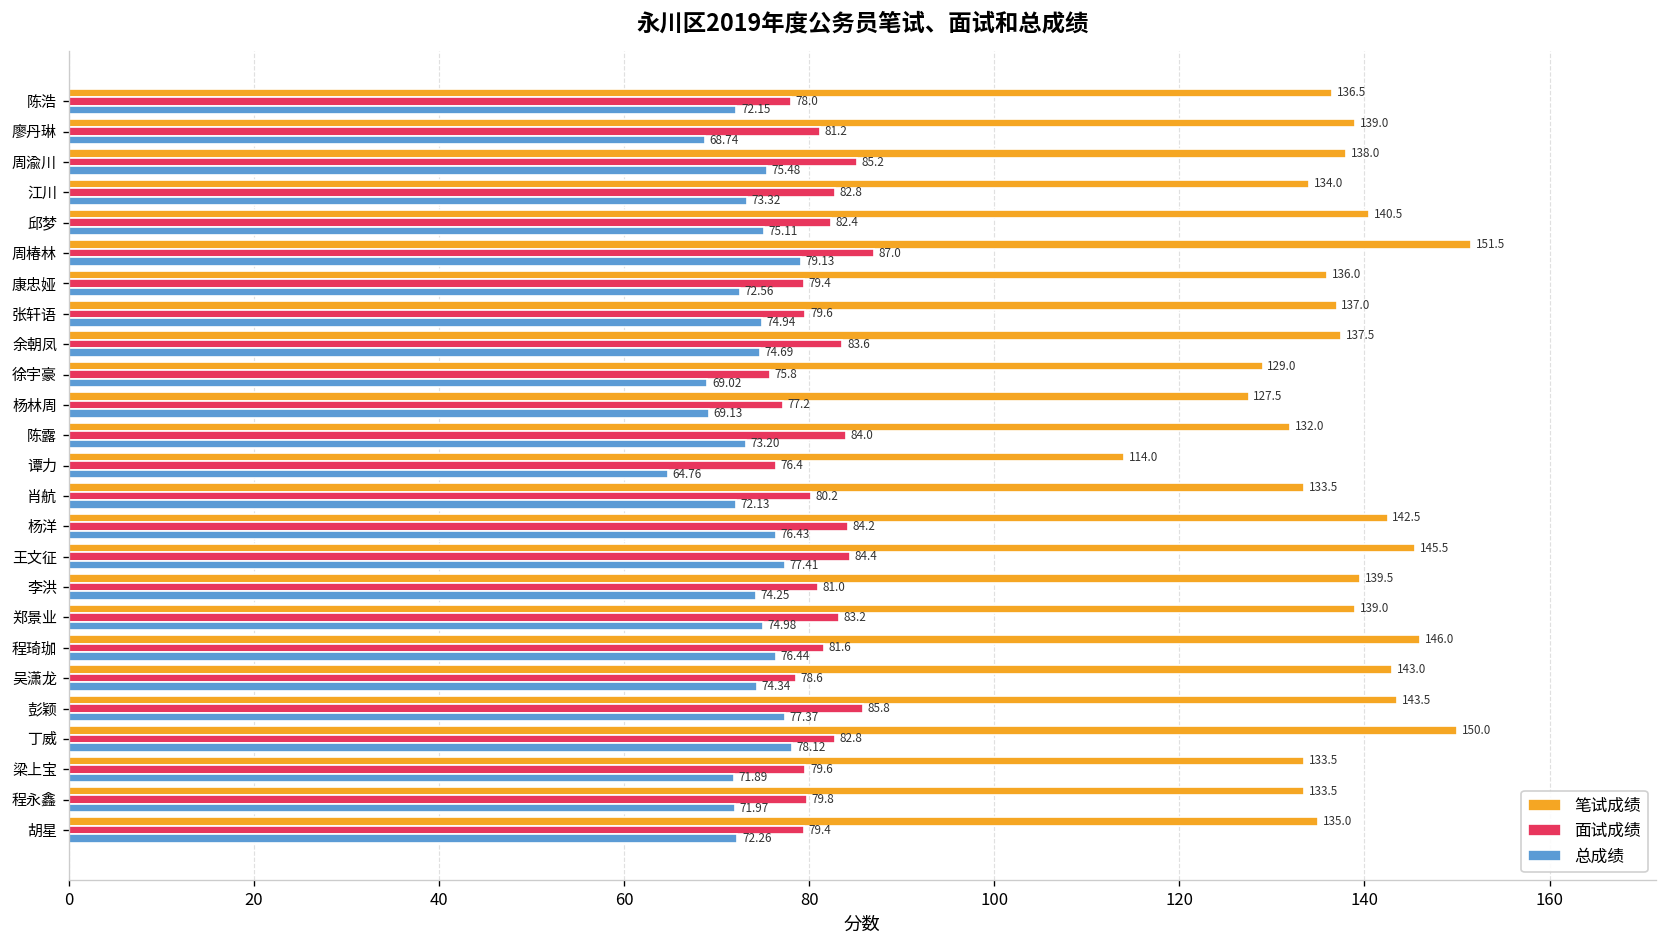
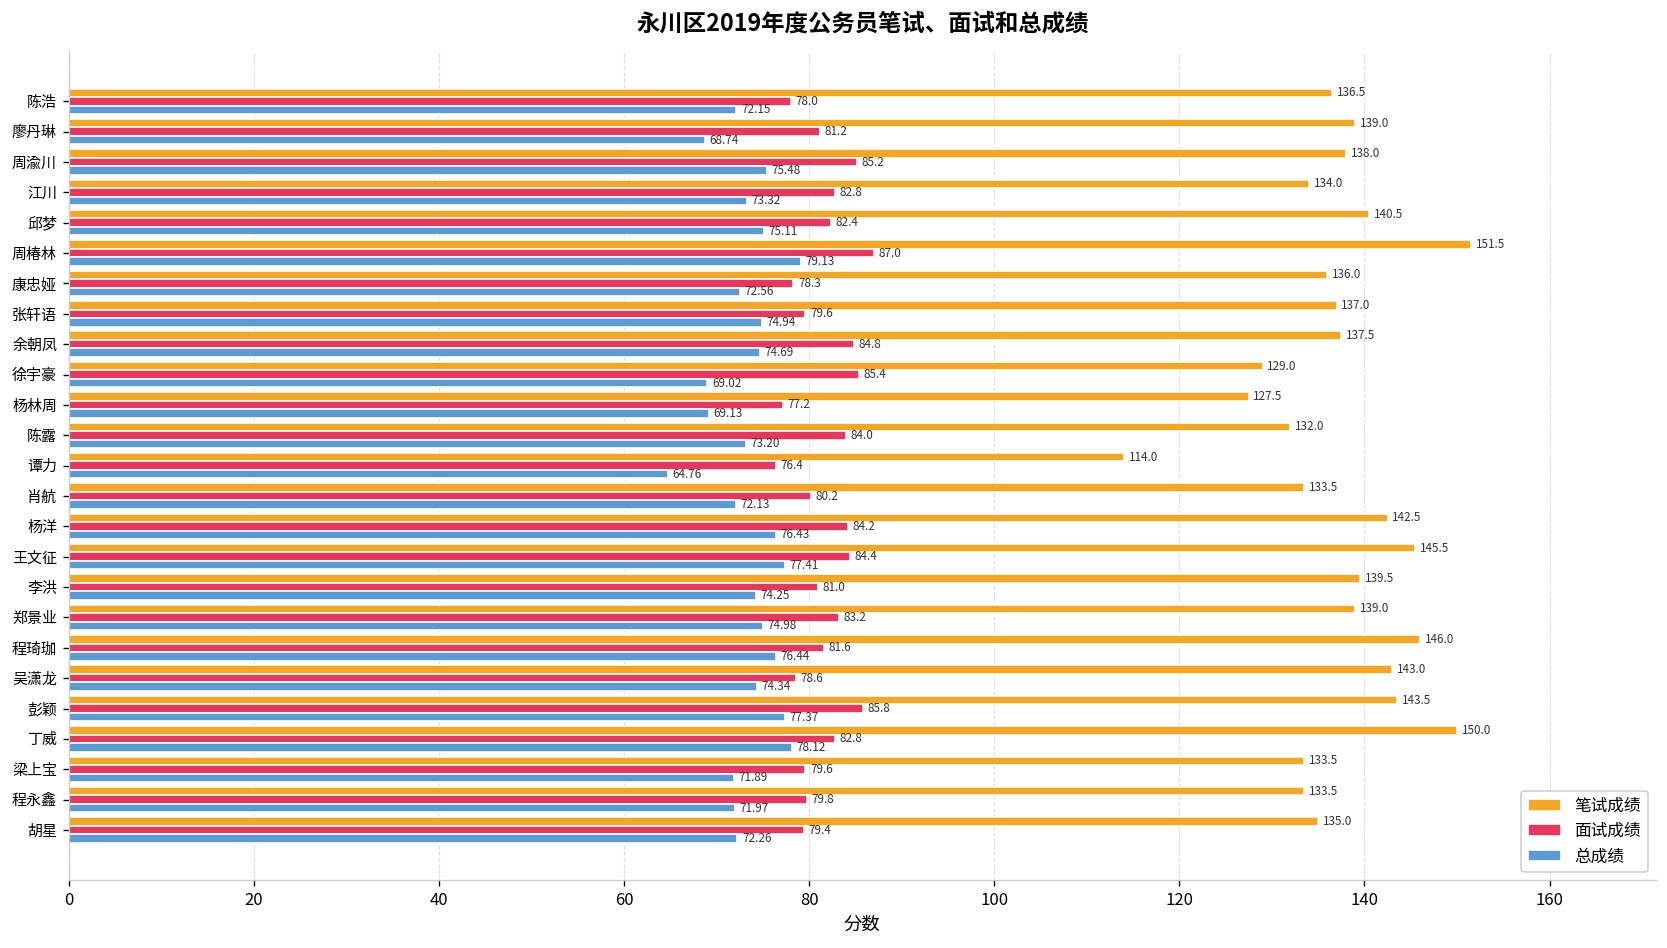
面试成绩, 康忠娅: 79.4 -> 78.3
面试成绩, 余朝凤: 83.6 -> 84.8
面试成绩, 徐宇豪: 75.8 -> 85.4
